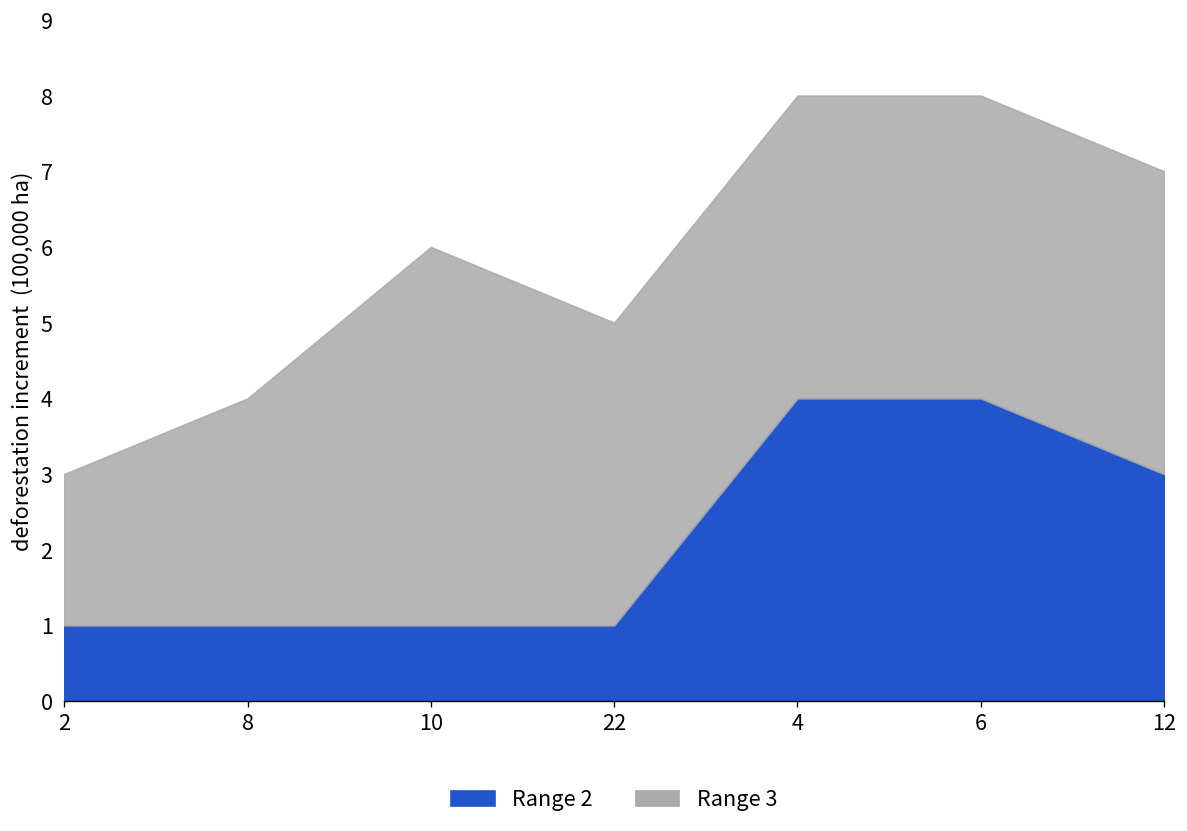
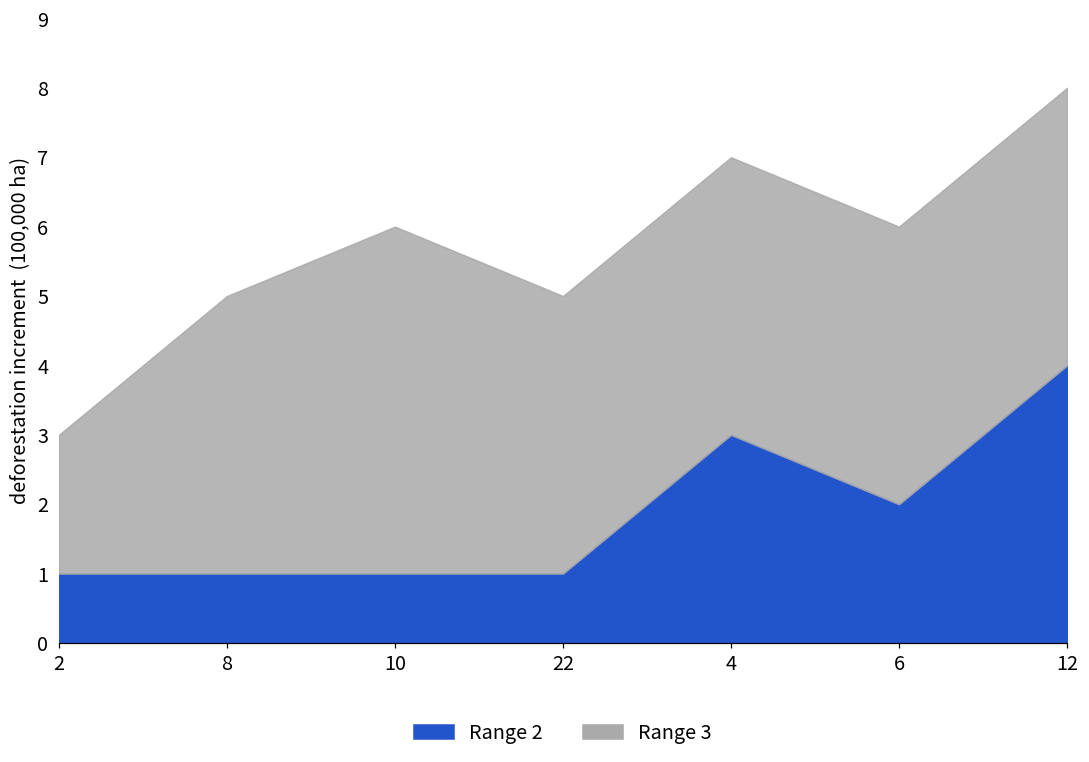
Range 3, 8: 3 -> 4
Range 2, 4: 4 -> 3
Range 2, 6: 4 -> 2
Range 2, 12: 3 -> 4
